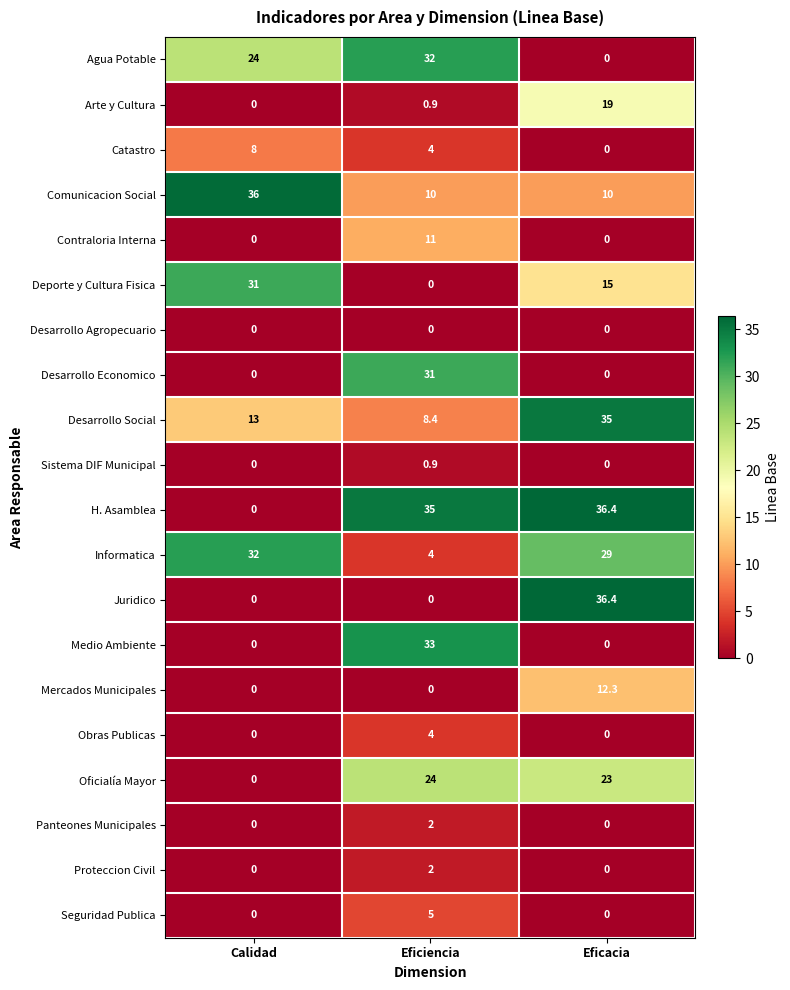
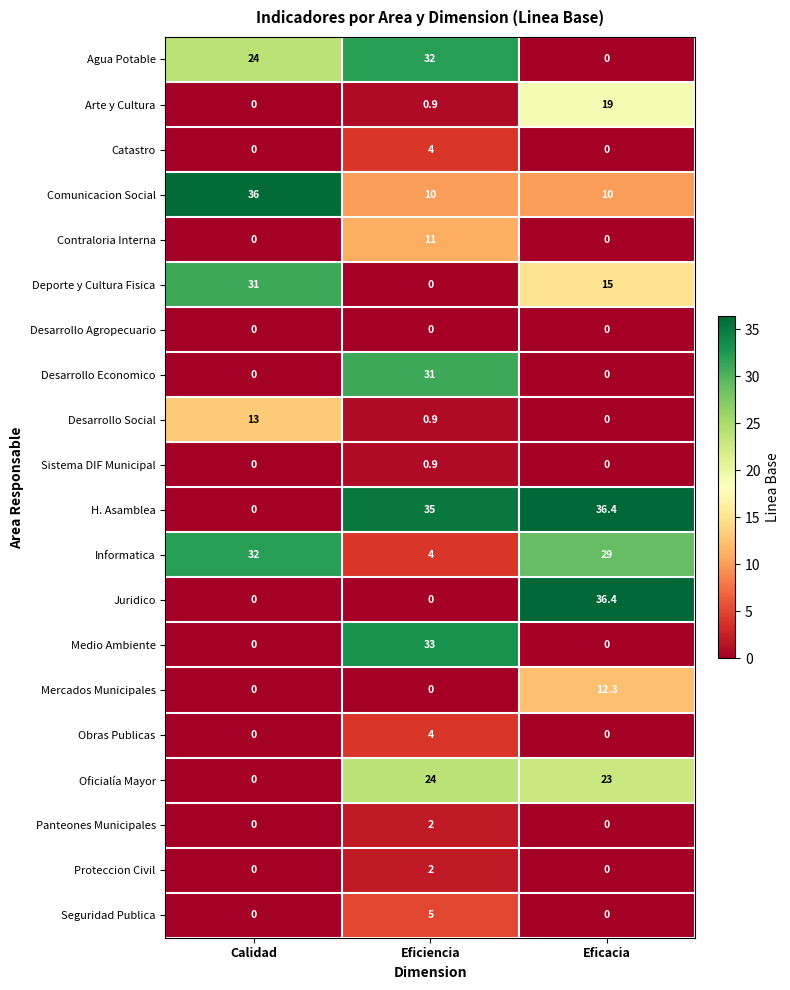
Catastro, Calidad: 8 -> 0
Desarrollo Social, Eficiencia: 8.4 -> 0.9
Desarrollo Social, Eficacia: 35 -> 0
